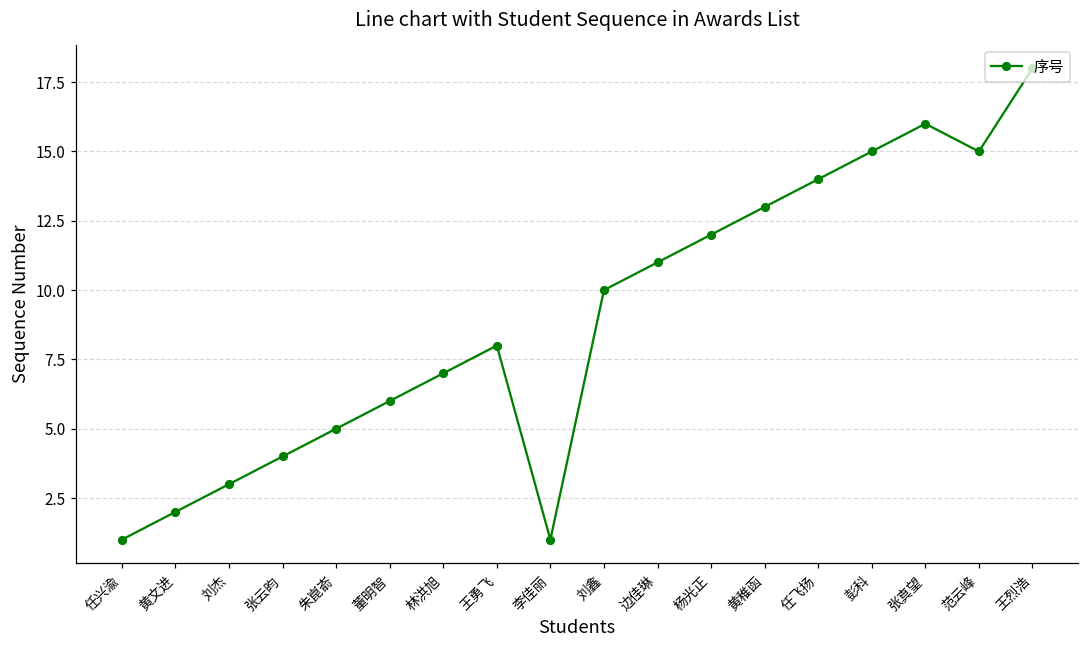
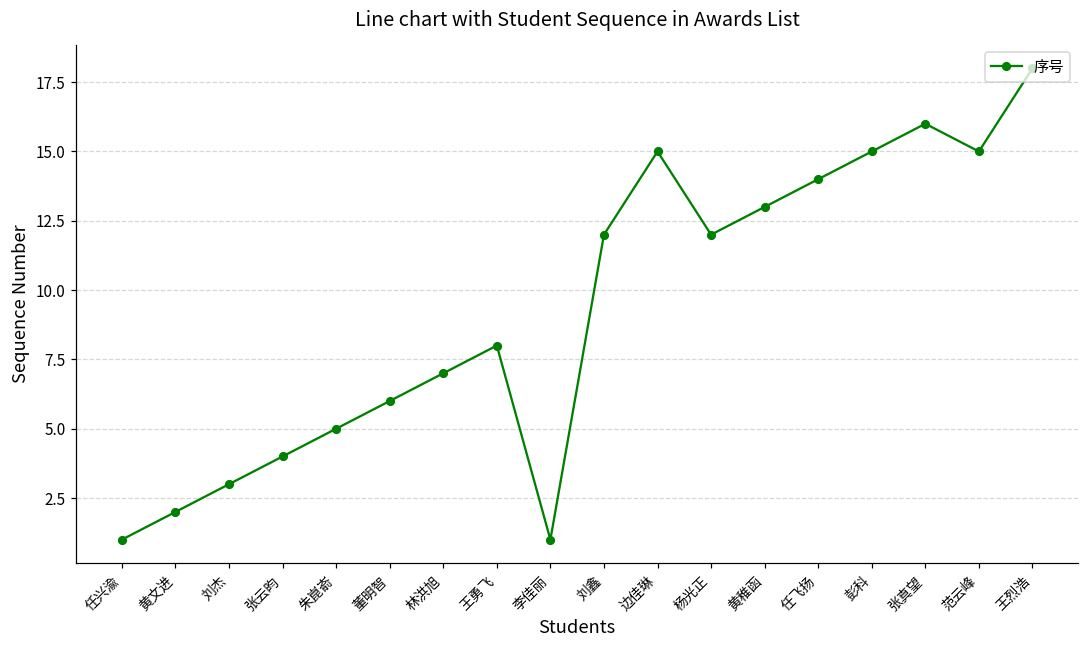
刘鑫: 10 -> 12
边佳琳: 11 -> 15
